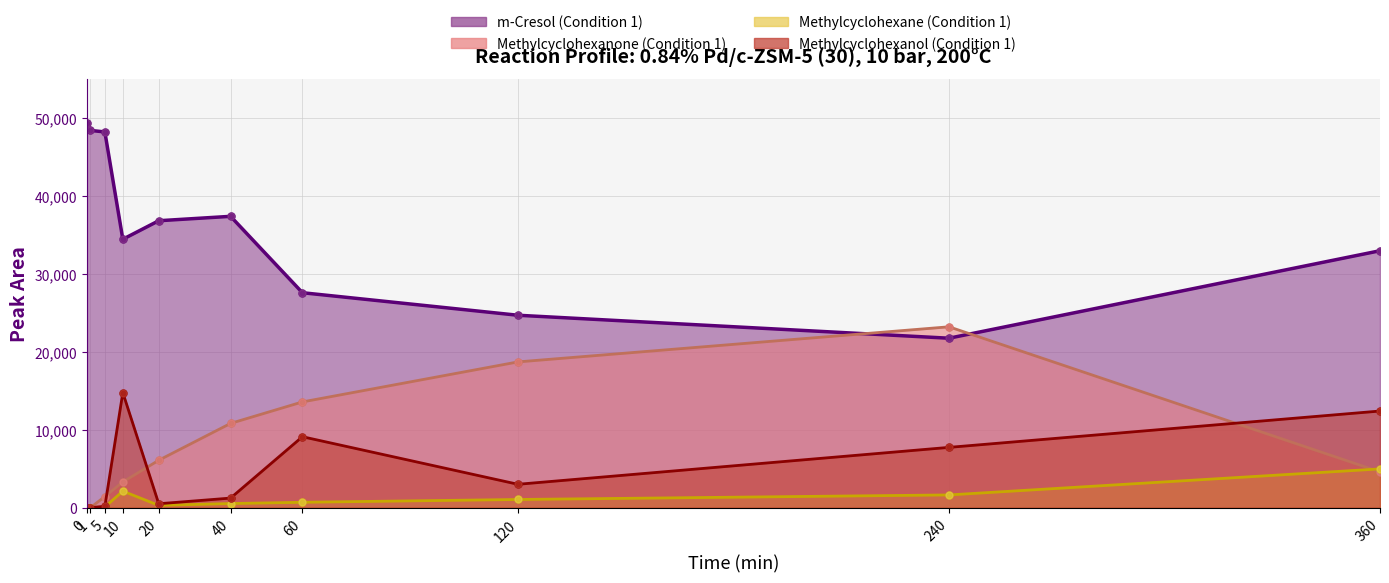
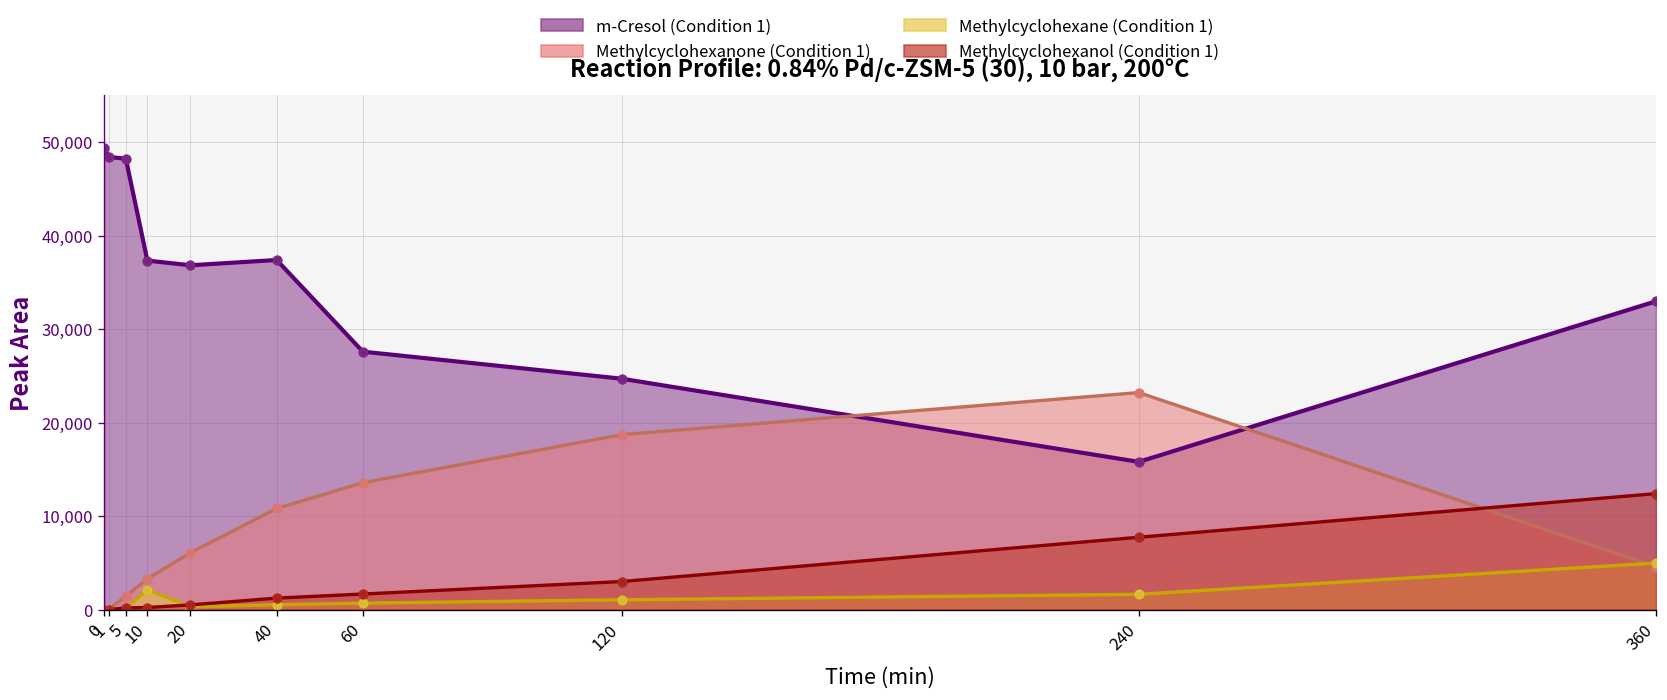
m-Cresol (Condition 1), 10: 34,000 -> 37,000
Methylcyclohexanol (Condition 1), 10: 15,000 -> 0
Methylcyclohexanol (Condition 1), 60: 9,000 -> 2,000
m-Cresol (Condition 1), 240: 22,000 -> 16,000
